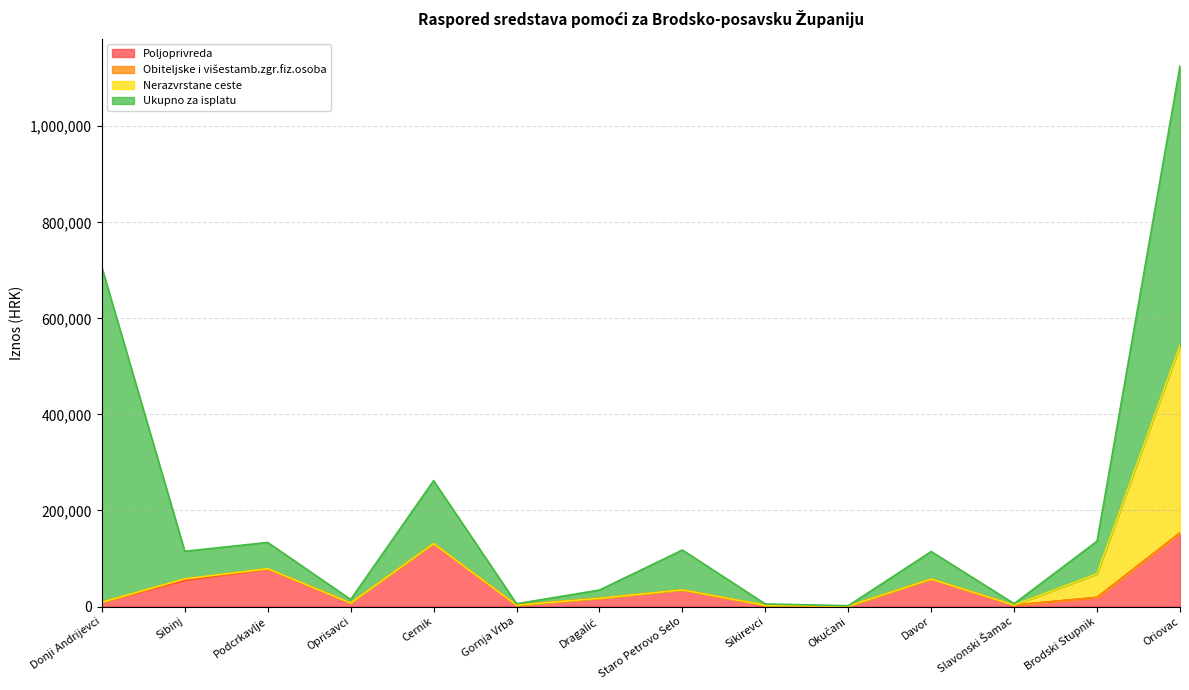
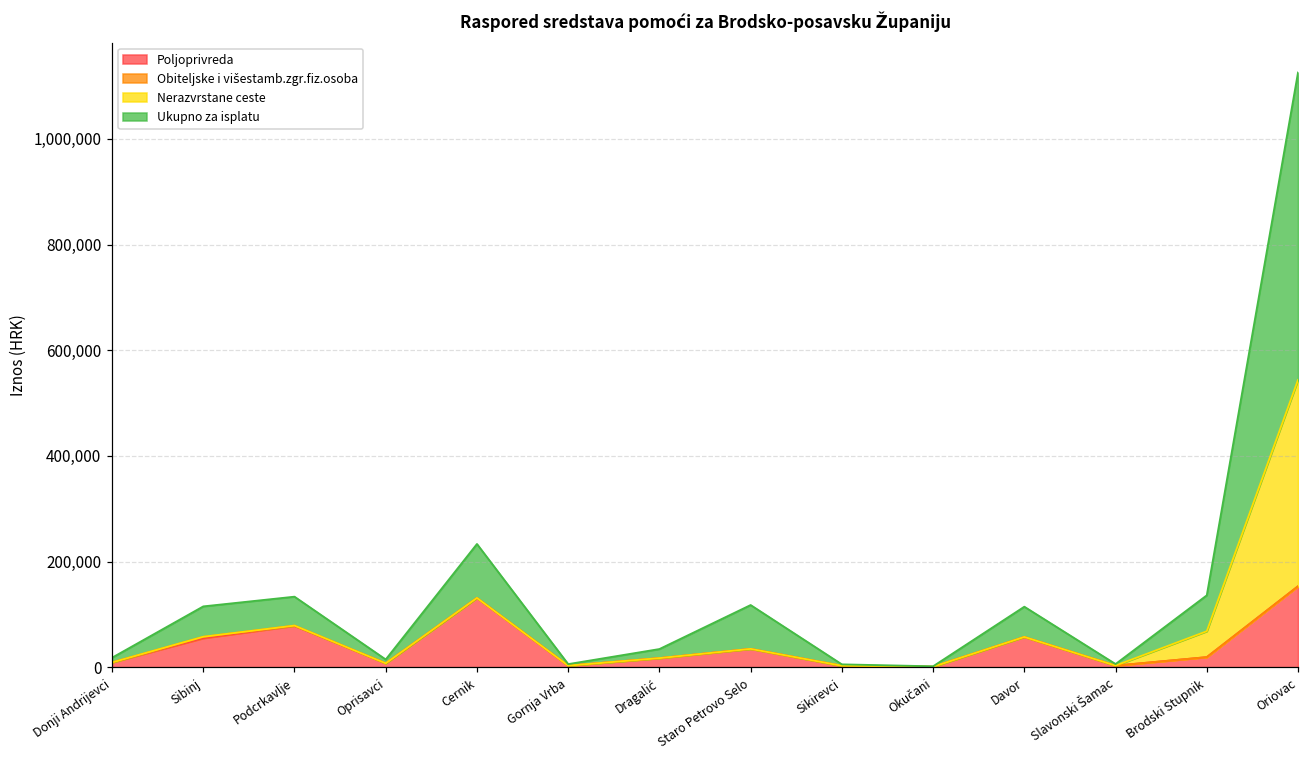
Ukupno za isplatu, Donji Andrijevci: 700,000 -> 10,000
Ukupno za isplatu, Cernik: 130,000 -> 100,000
